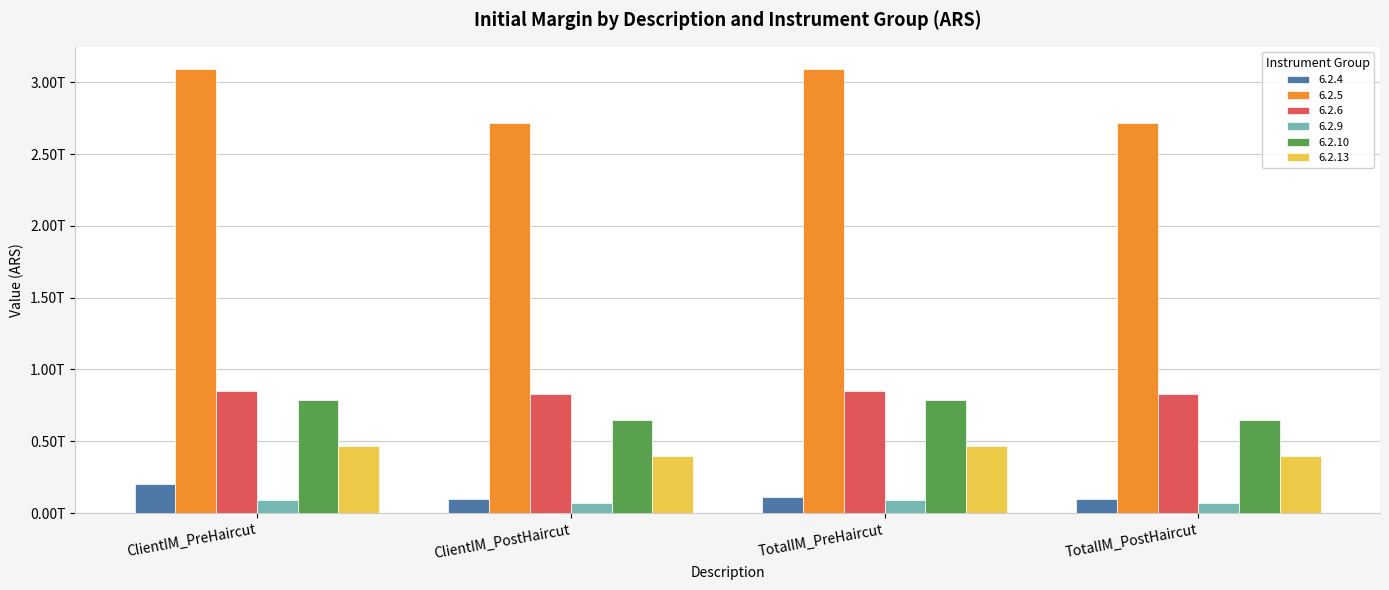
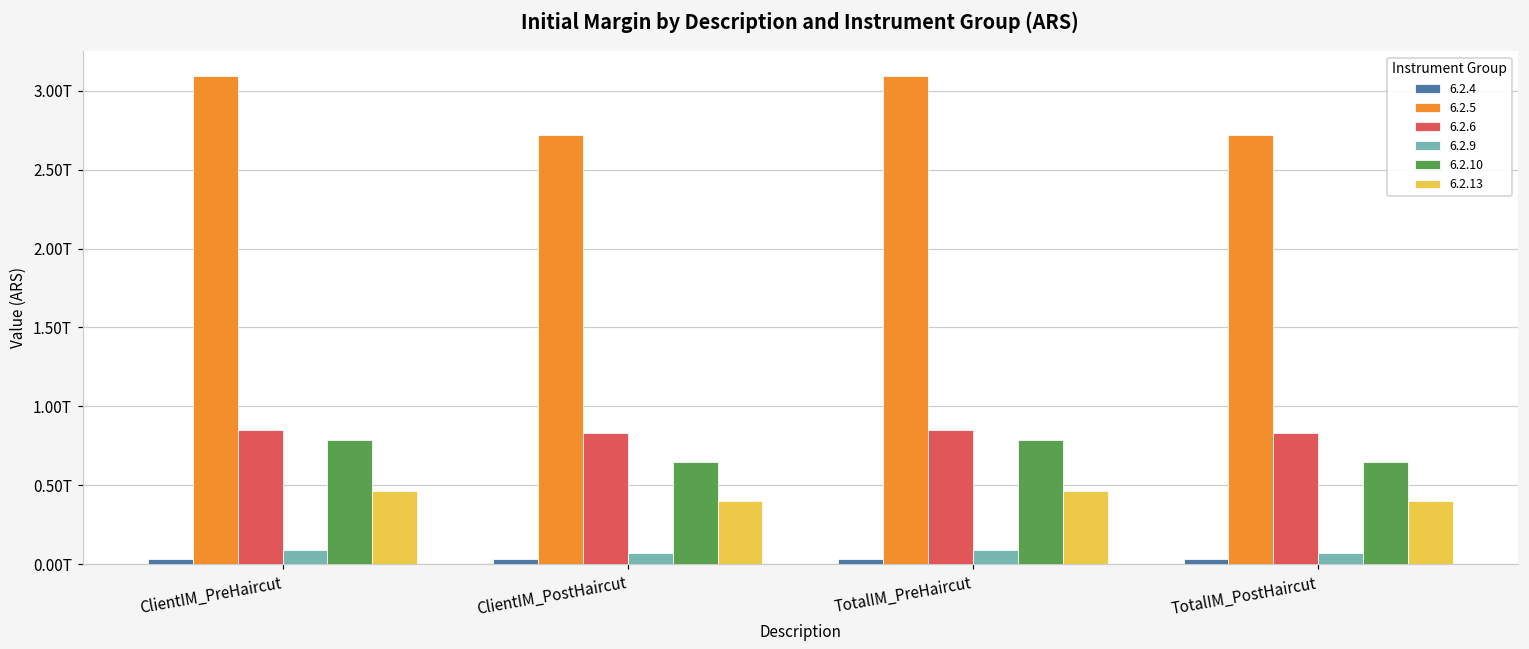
6.2.4, ClientIM_PreHaircut: 0.20T -> 0.04T
6.2.4, ClientIM_PostHaircut: 0.10T -> 0.03T
6.2.4, TotalIM_PreHaircut: 0.11T -> 0.04T
6.2.4, TotalIM_PostHaircut: 0.10T -> 0.03T
